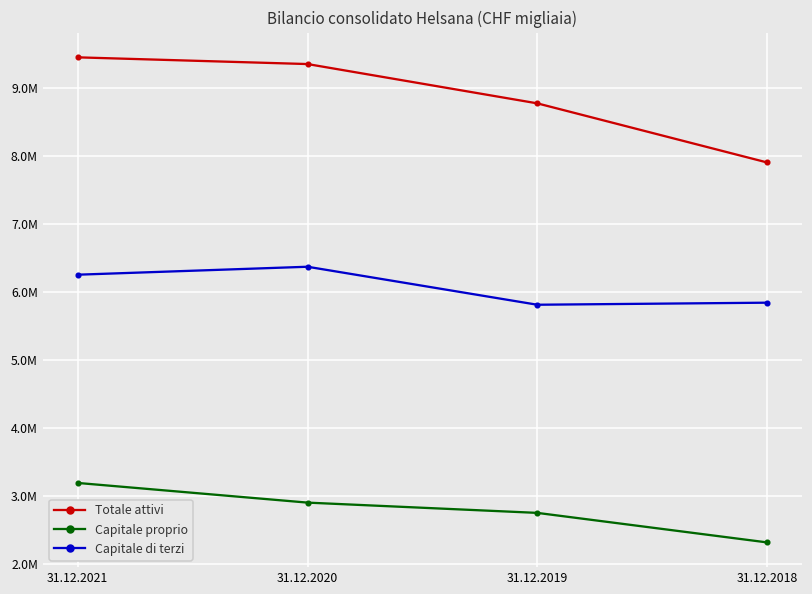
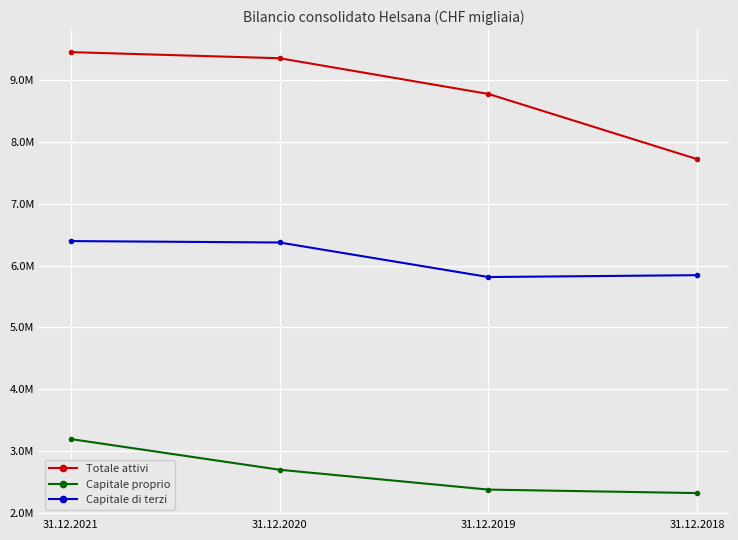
Capitale di terzi, 31.12.2021: 6300000 -> 6400000
Capitale proprio, 31.12.2020: 2900000 -> 2700000
Capitale proprio, 31.12.2019: 2800000 -> 2400000
Totale attivi, 31.12.2018: 7900000 -> 7700000
